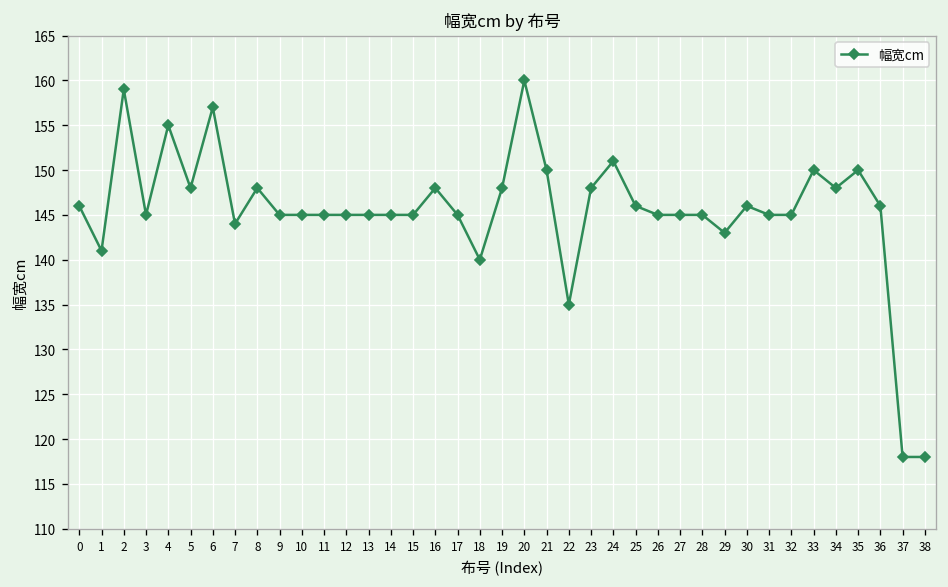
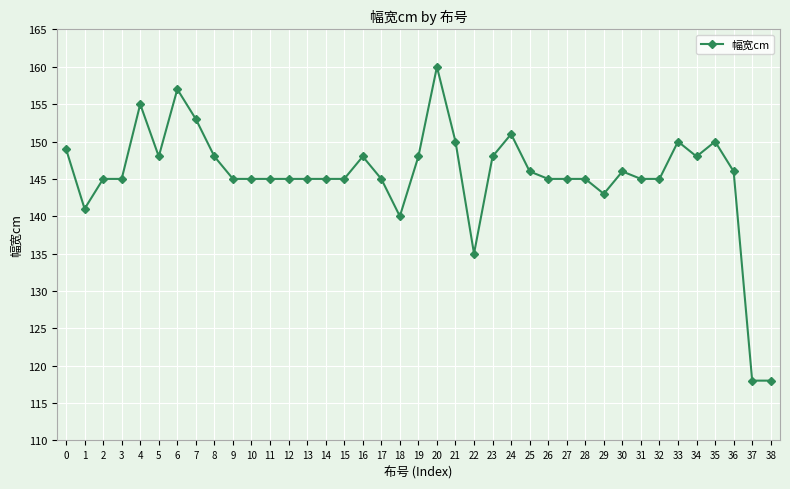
0: 146 -> 149
2: 159 -> 145
7: 144 -> 153
